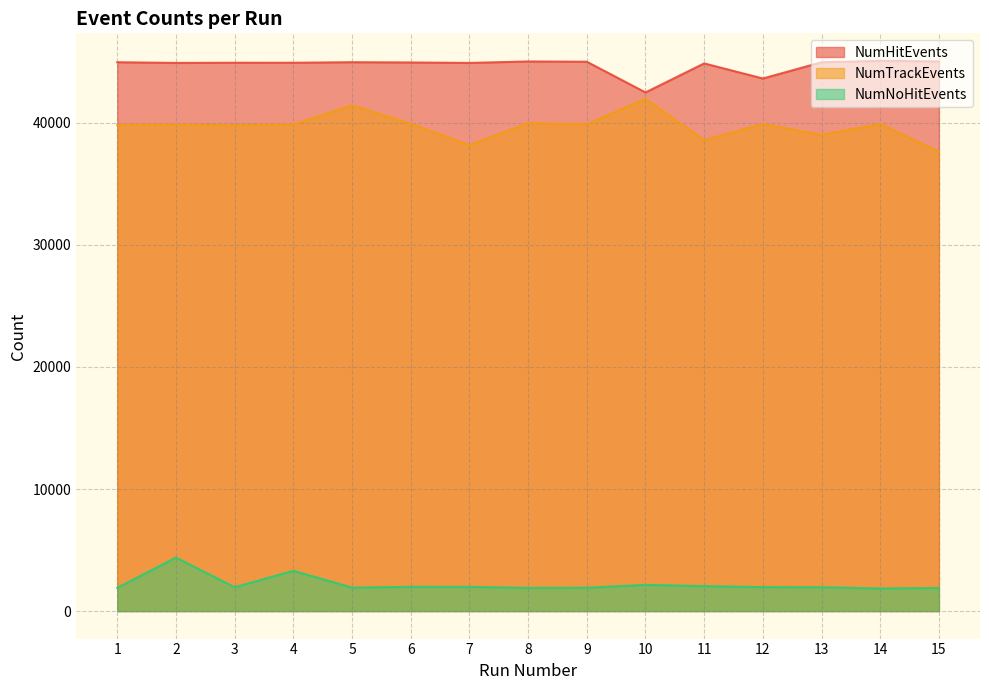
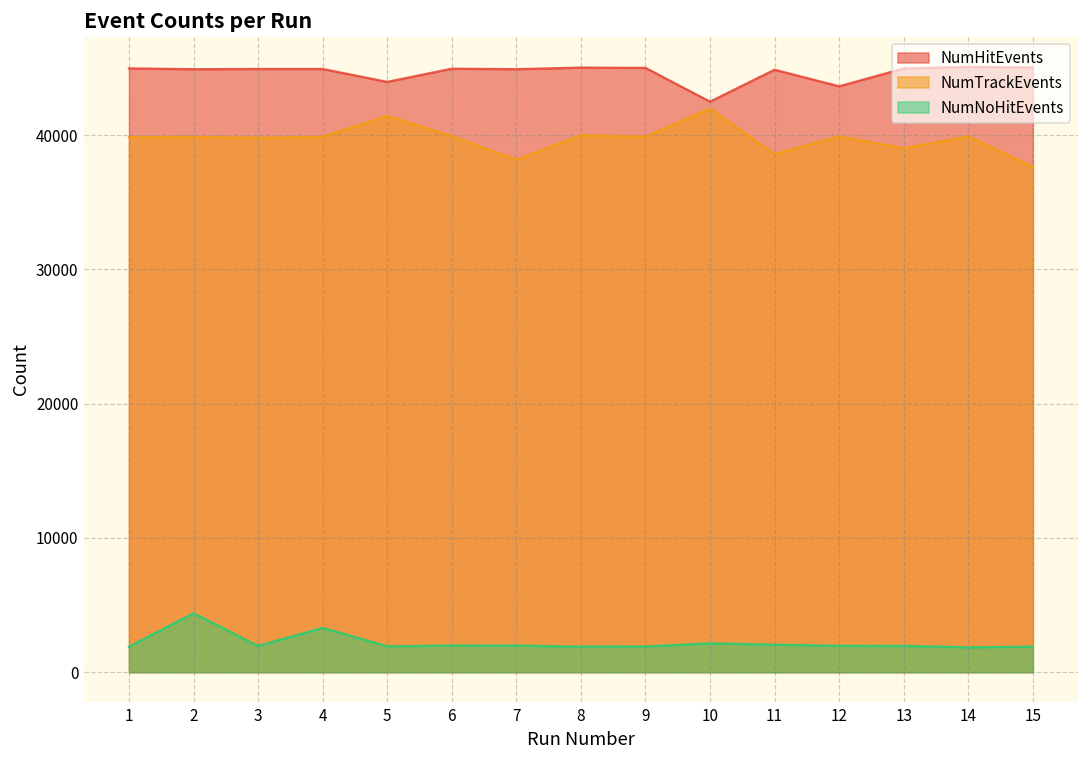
NumHitEvents, 5: 45000 -> 44000
